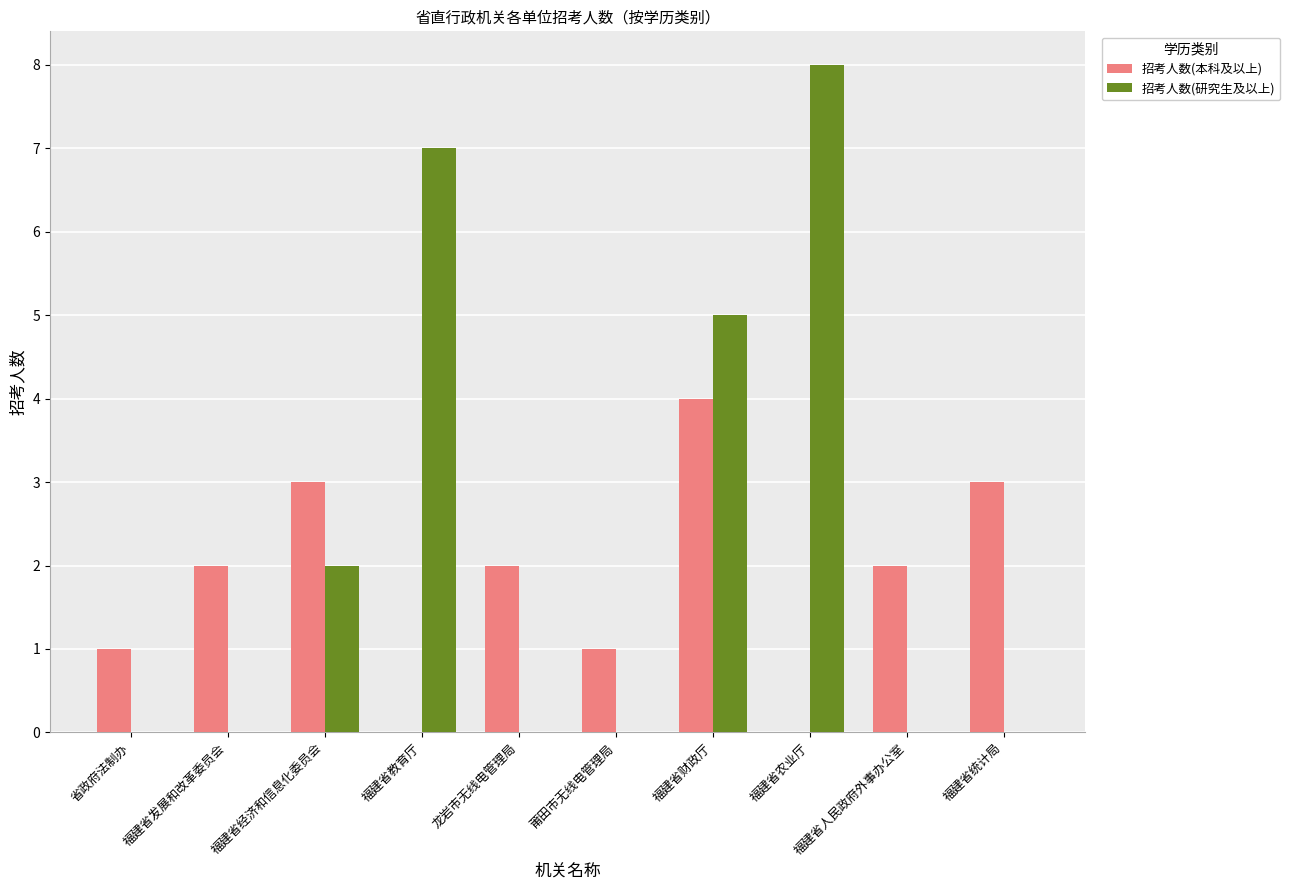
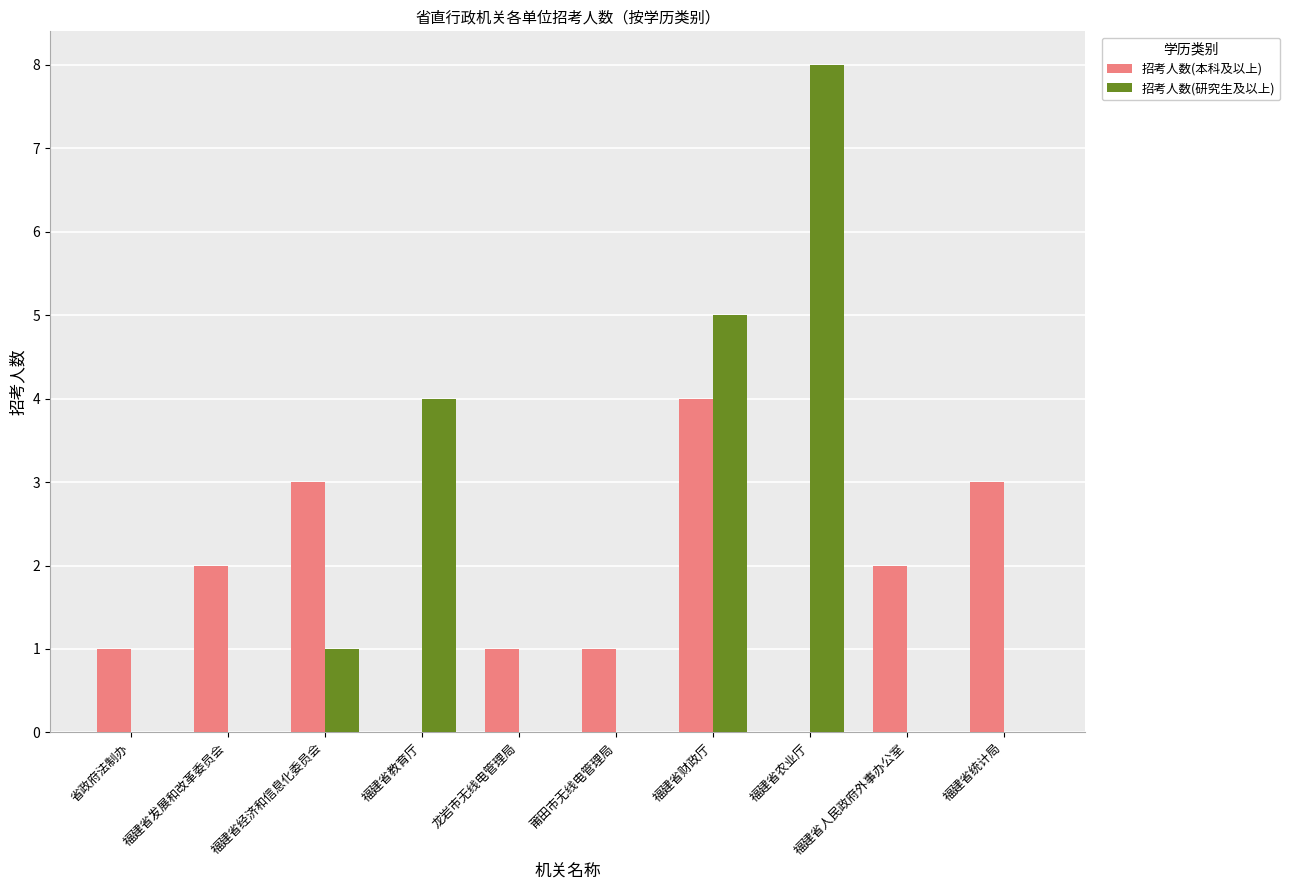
招考人数(研究生及以上), 福建省经济和信息化委员会: 2 -> 1
招考人数(研究生及以上), 福建省教育厅: 7 -> 4
招考人数(本科及以上), 龙岩市无线电管理局: 2 -> 1
